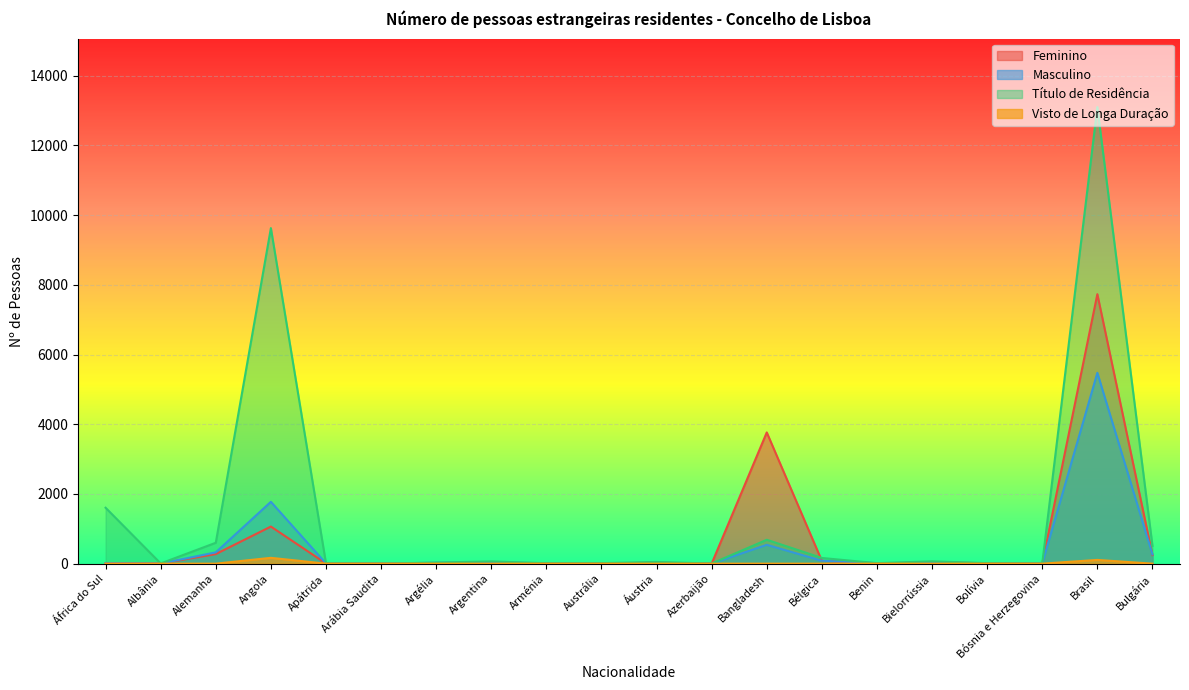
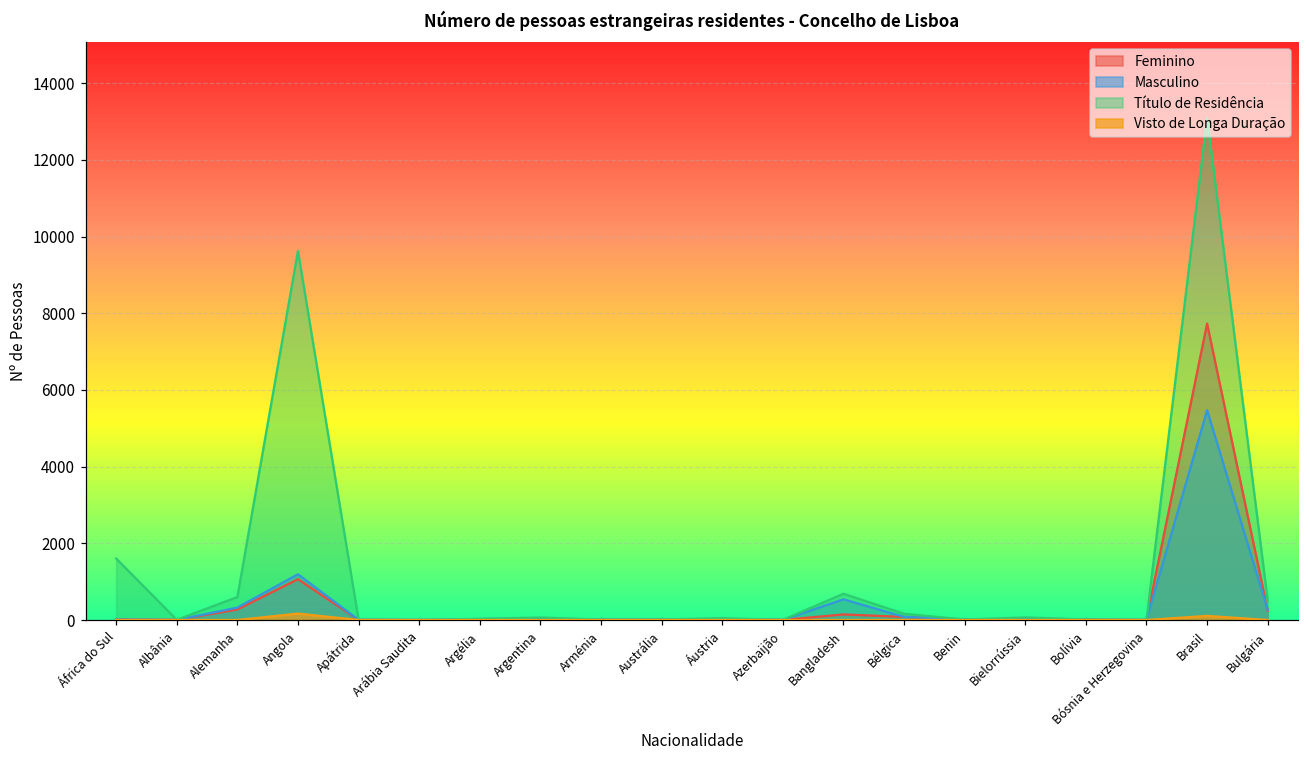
Masculino, Angola: 1800 -> 1200
Feminino, Bangladesh: 3800 -> 100
